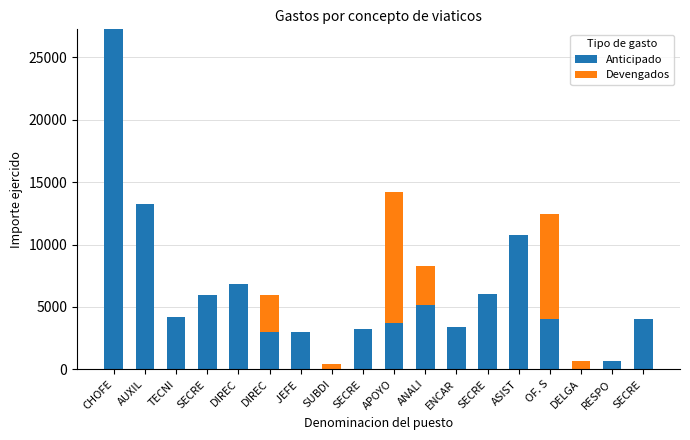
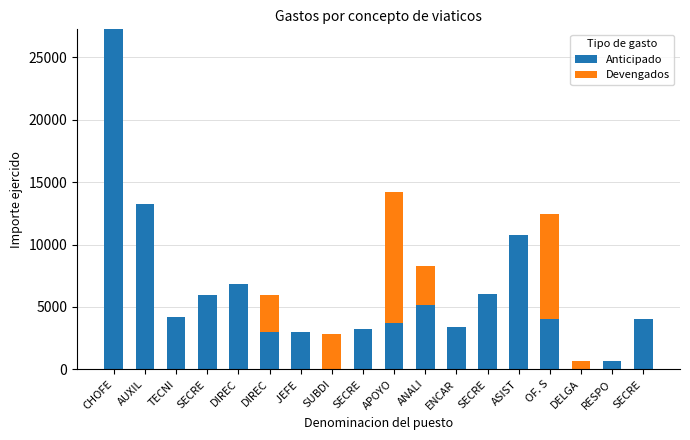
Devengados, SUBDI: 400 -> 2800
